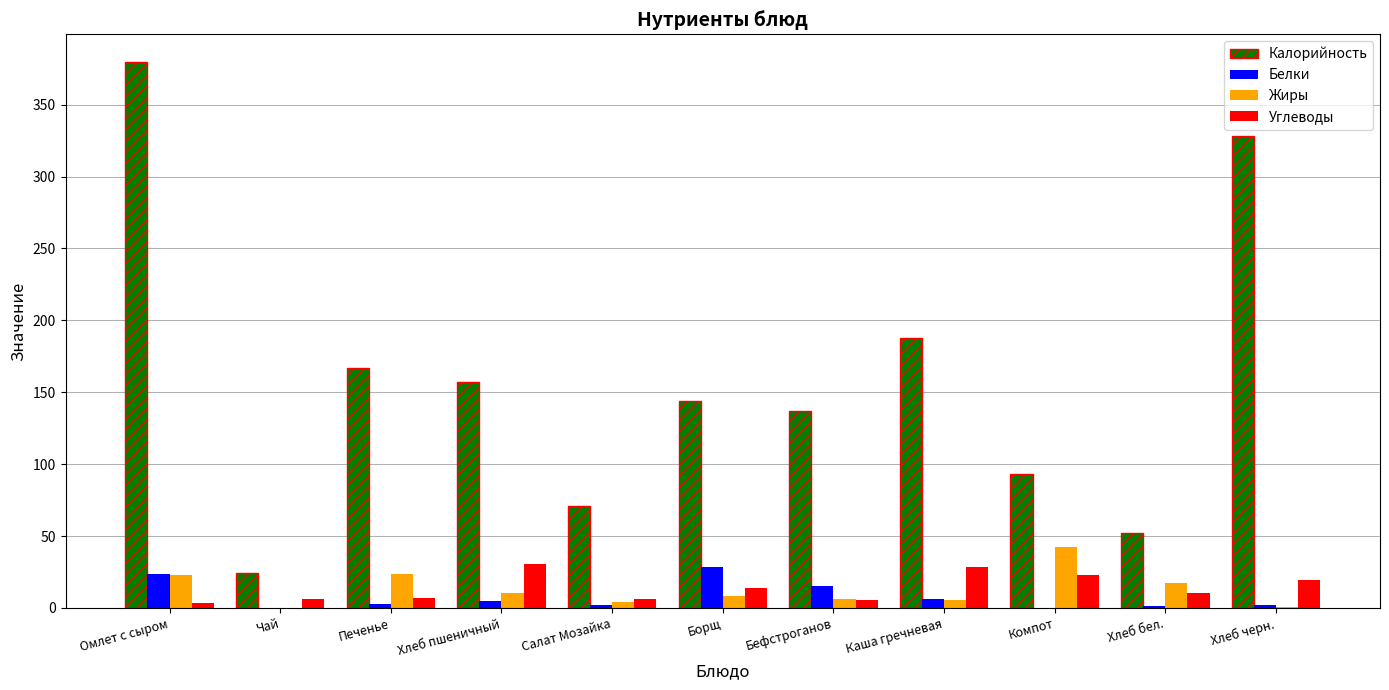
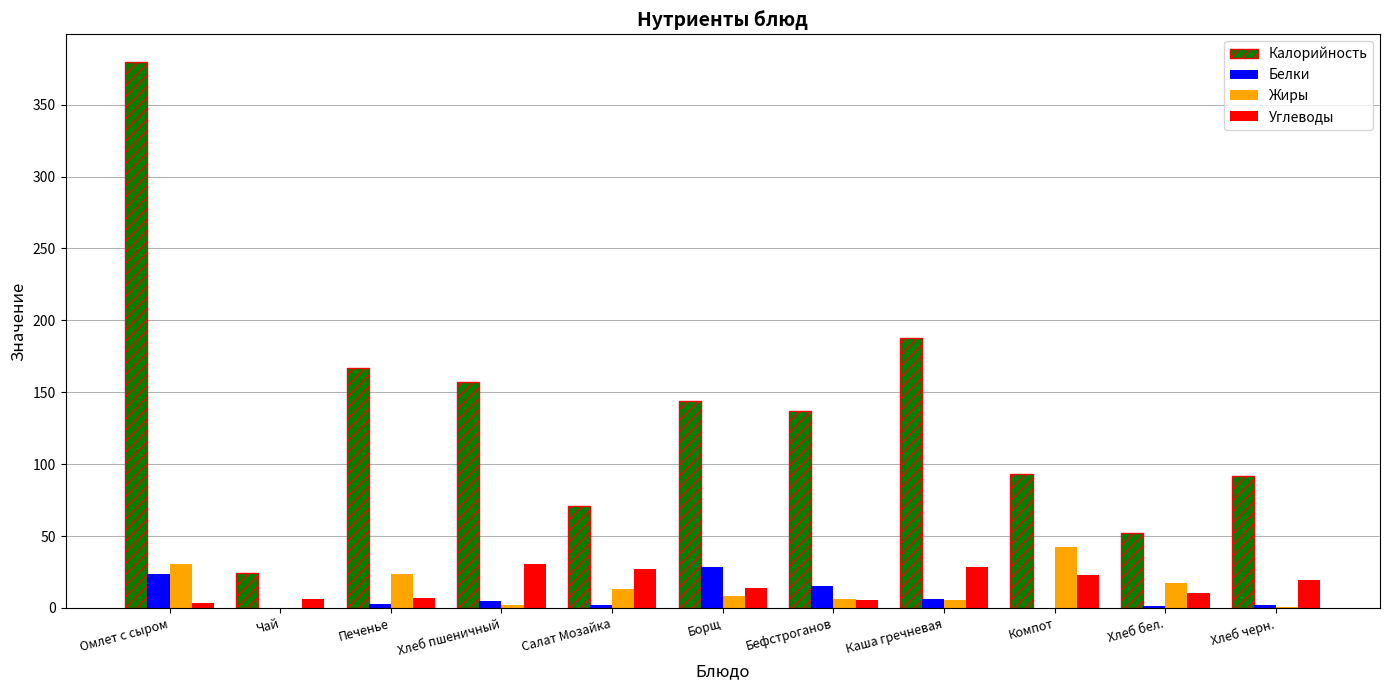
Жиры, Омлет с сыром: 23 -> 30
Жиры, Хлеб пшеничный: 10 -> 2
Жиры, Салат Мозайка: 4 -> 13
Углеводы, Салат Мозайка: 6 -> 27
Калорийность, Хлеб черн.: 328 -> 92
